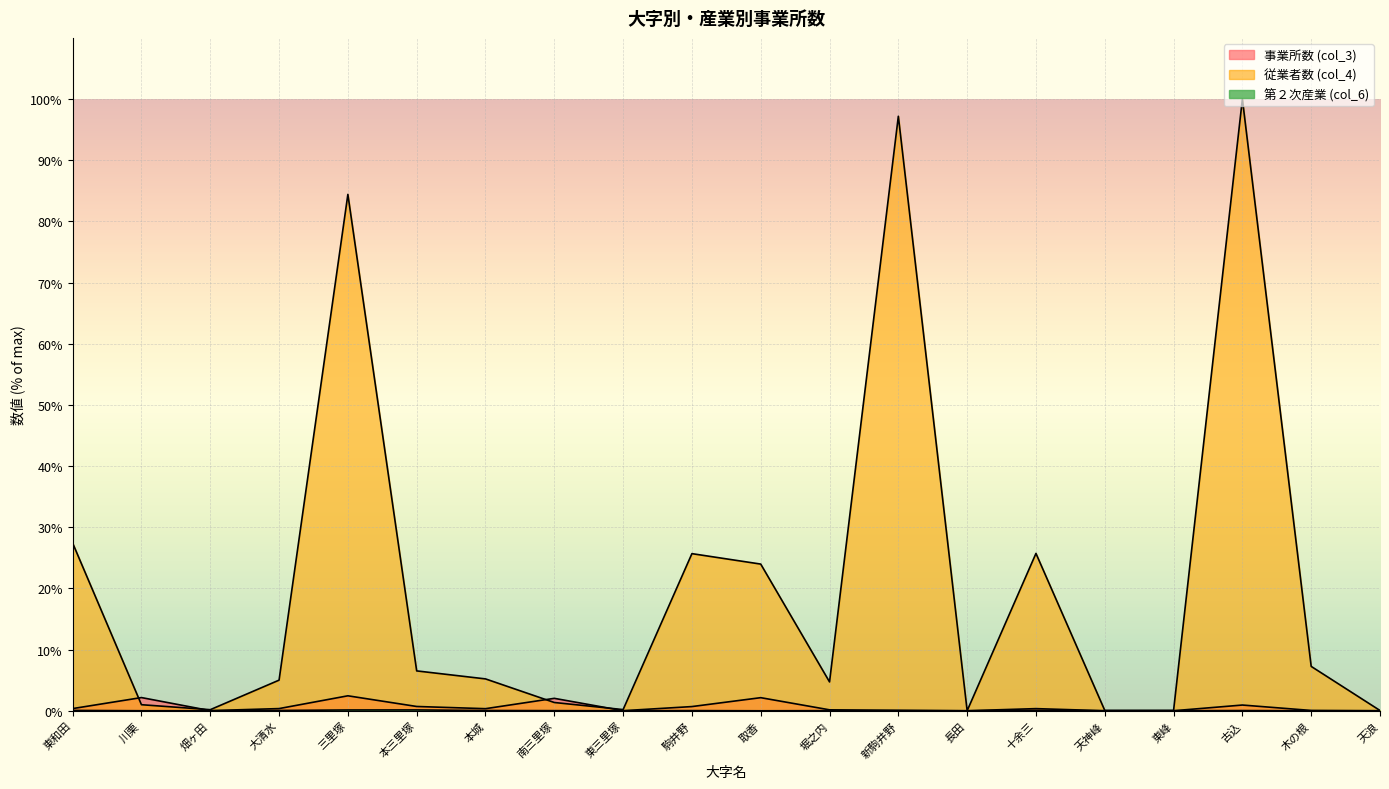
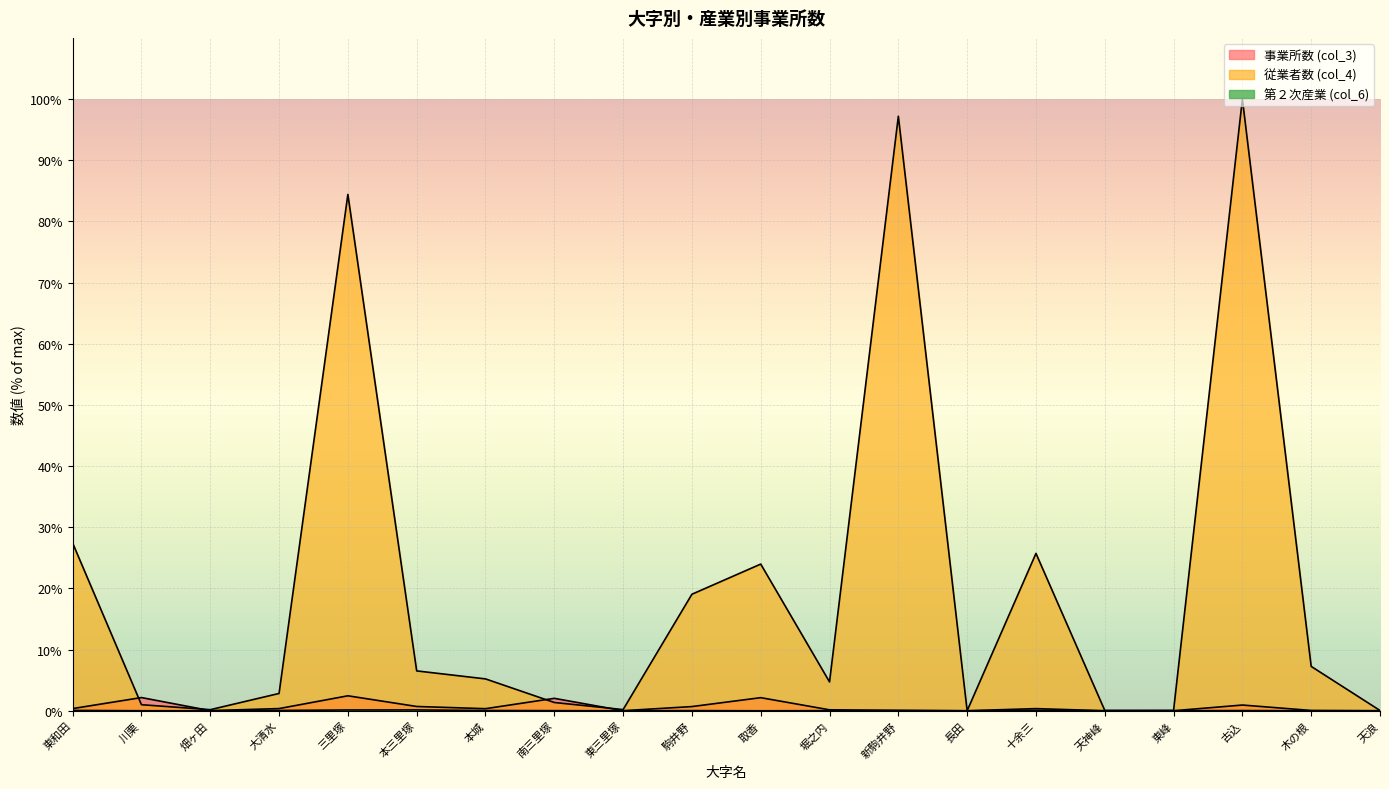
従業者数 (col_4), 大清水: 5% -> 3%
従業者数 (col_4), 駒井野: 26% -> 19%
